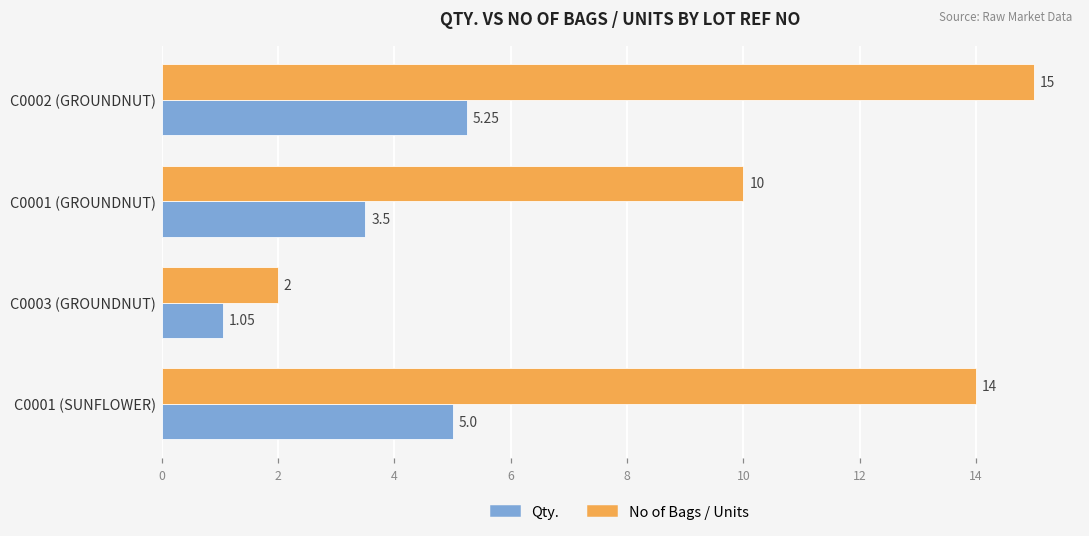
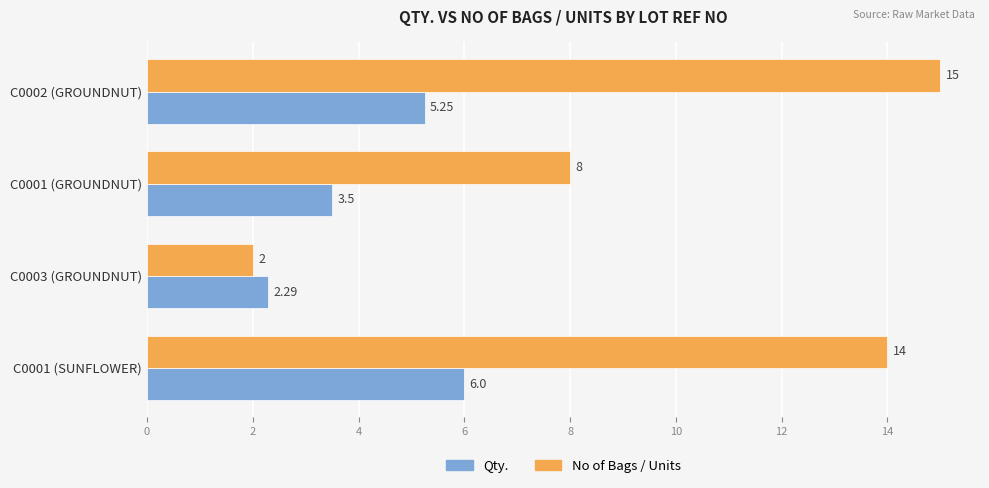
No of Bags / Units, C0001 (GROUNDNUT): 10 -> 8
Qty., C0003 (GROUNDNUT): 1.05 -> 2.29
Qty., C0001 (SUNFLOWER): 5.0 -> 6.0
